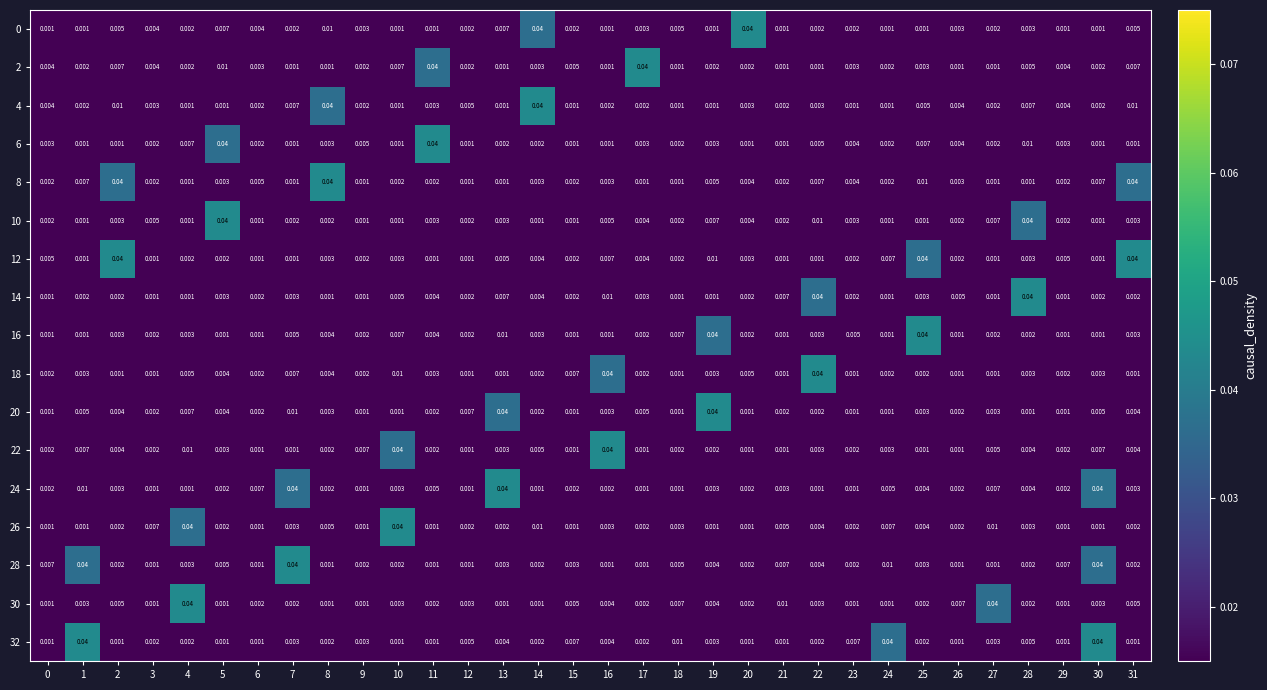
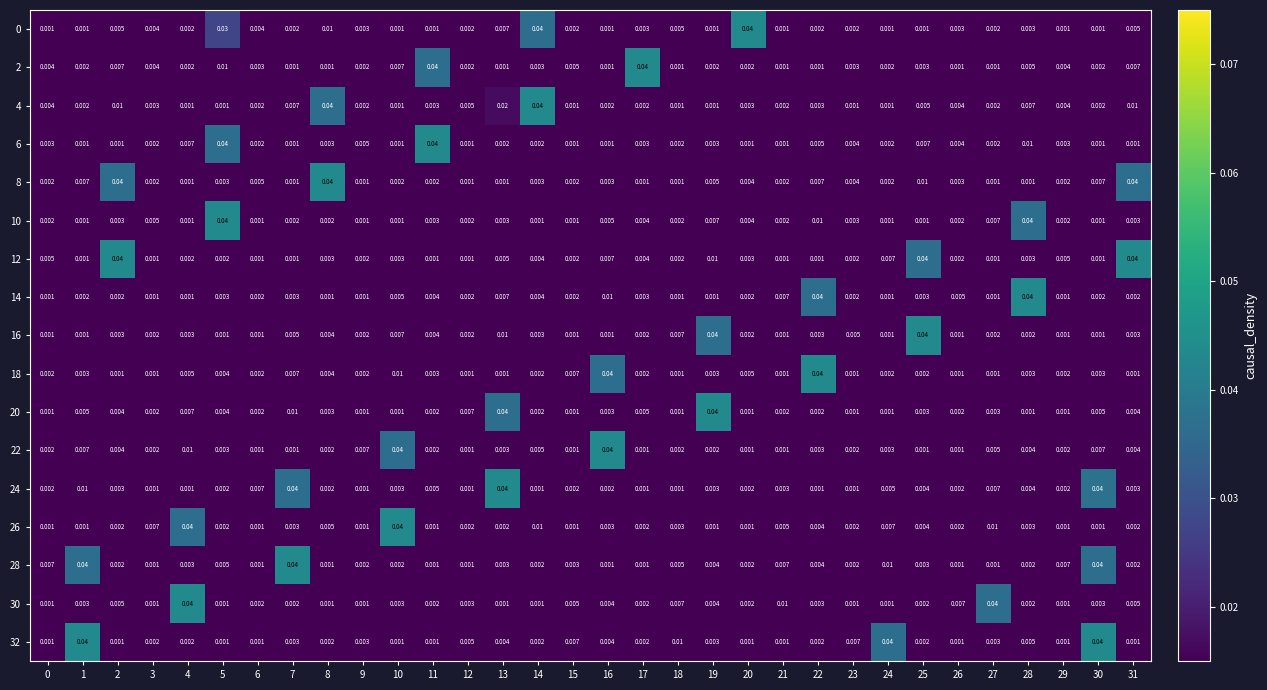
0, 5: 0.007 -> 0.03
4, 13: 0.001 -> 0.02
